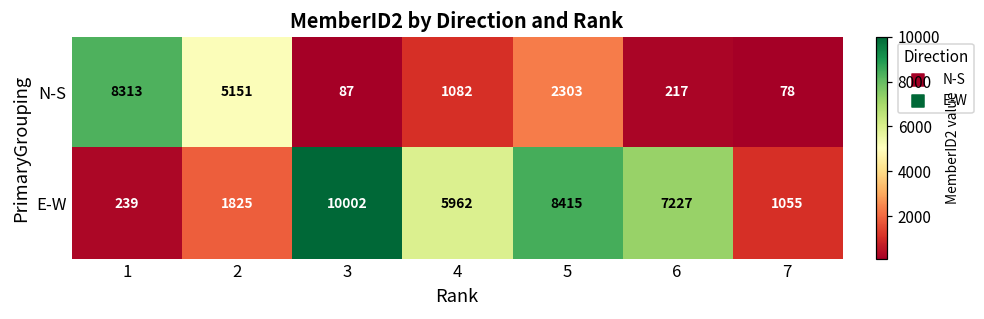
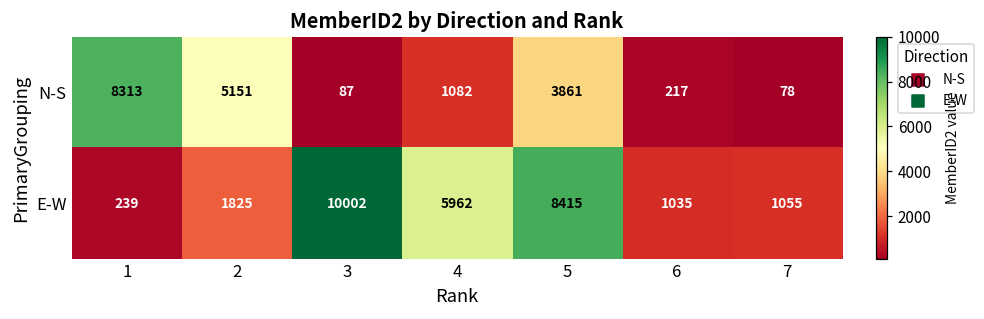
N-S, 5: 2303 -> 3861
E-W, 6: 7227 -> 1035
